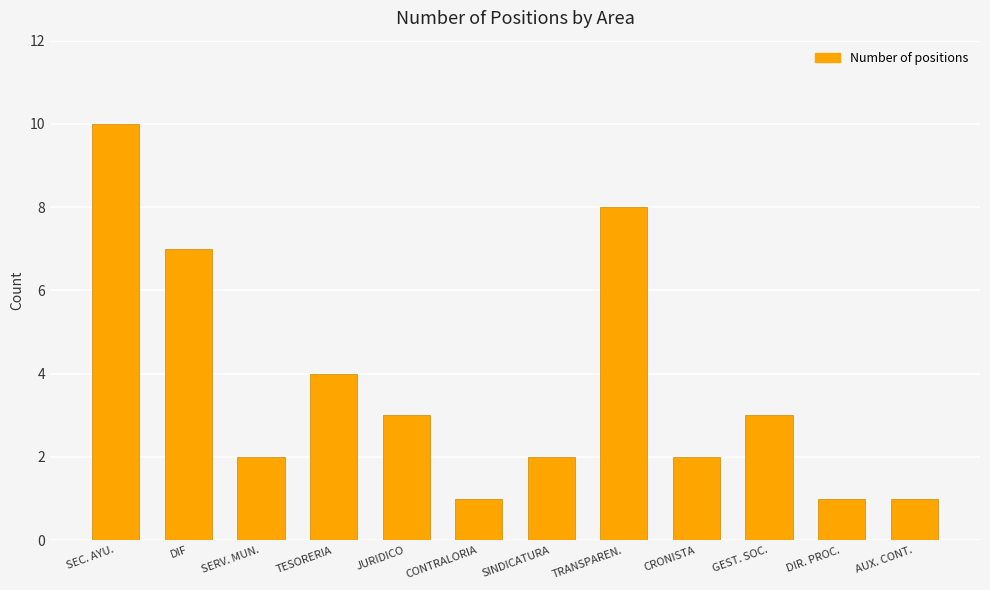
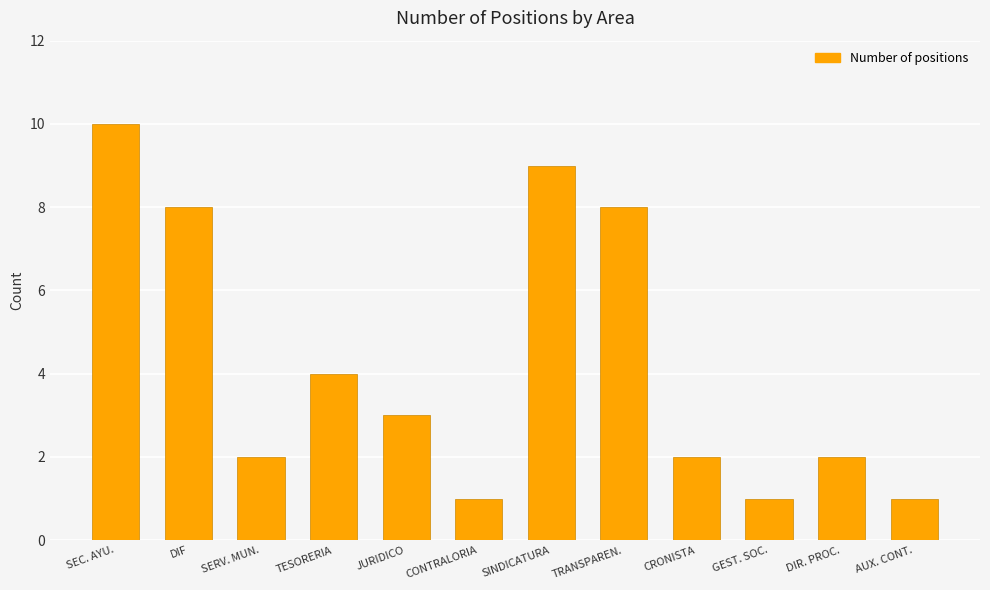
DIF: 7 -> 8
SINDICATURA: 2 -> 9
GEST. SOC.: 3 -> 1
DIR. PROC.: 1 -> 2
